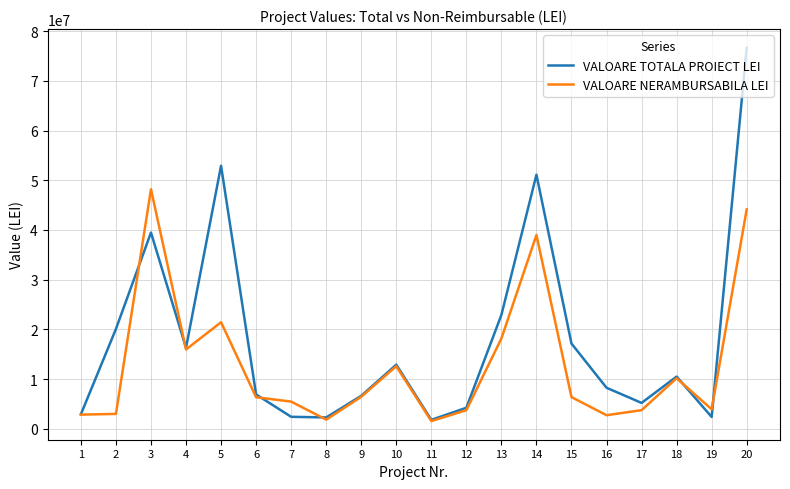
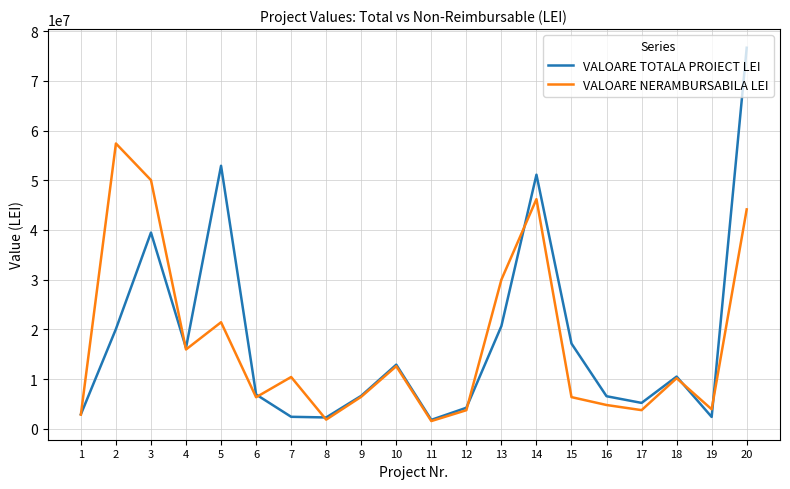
VALOARE NERAMBURSABILA LEI, 2: 3000000 -> 57000000
VALOARE NERAMBURSABILA LEI, 3: 48000000 -> 50000000
VALOARE NERAMBURSABILA LEI, 7: 5000000 -> 10000000
VALOARE TOTALA PROIECT LEI, 13: 23000000 -> 21000000
VALOARE NERAMBURSABILA LEI, 13: 18000000 -> 30000000
VALOARE NERAMBURSABILA LEI, 14: 39000000 -> 46000000
VALOARE TOTALA PROIECT LEI, 16: 8000000 -> 7000000
VALOARE NERAMBURSABILA LEI, 16: 3000000 -> 5000000
